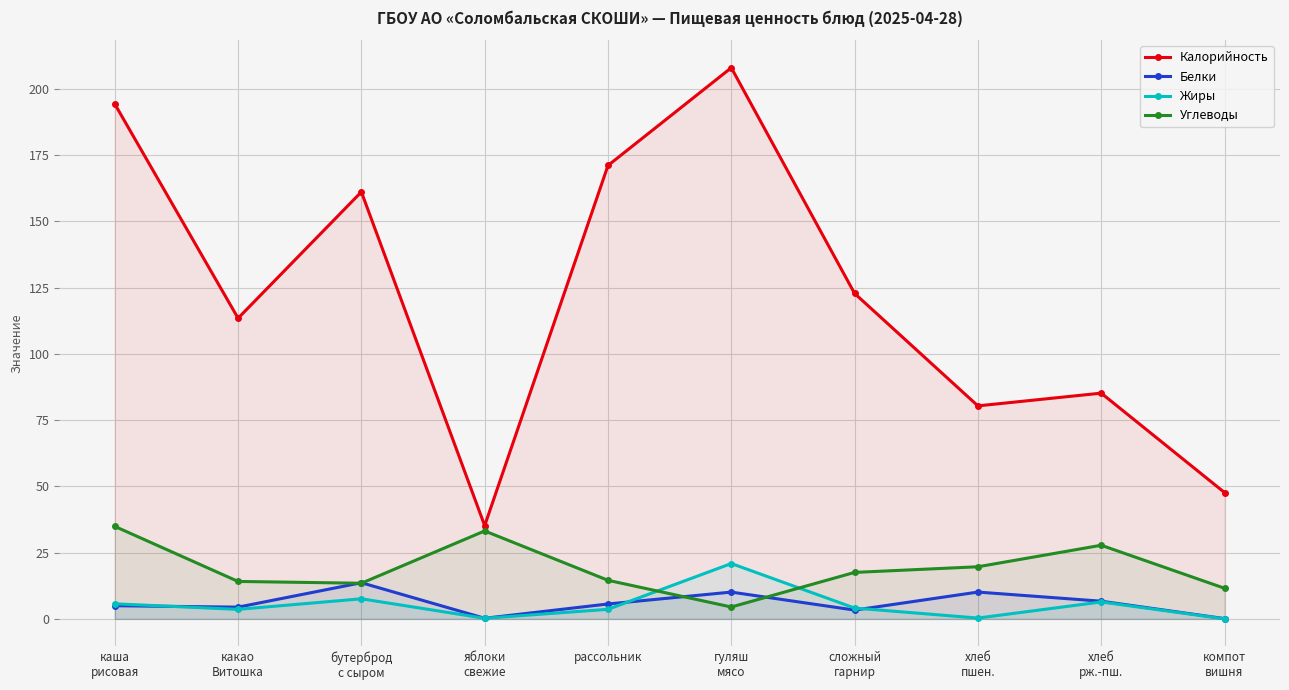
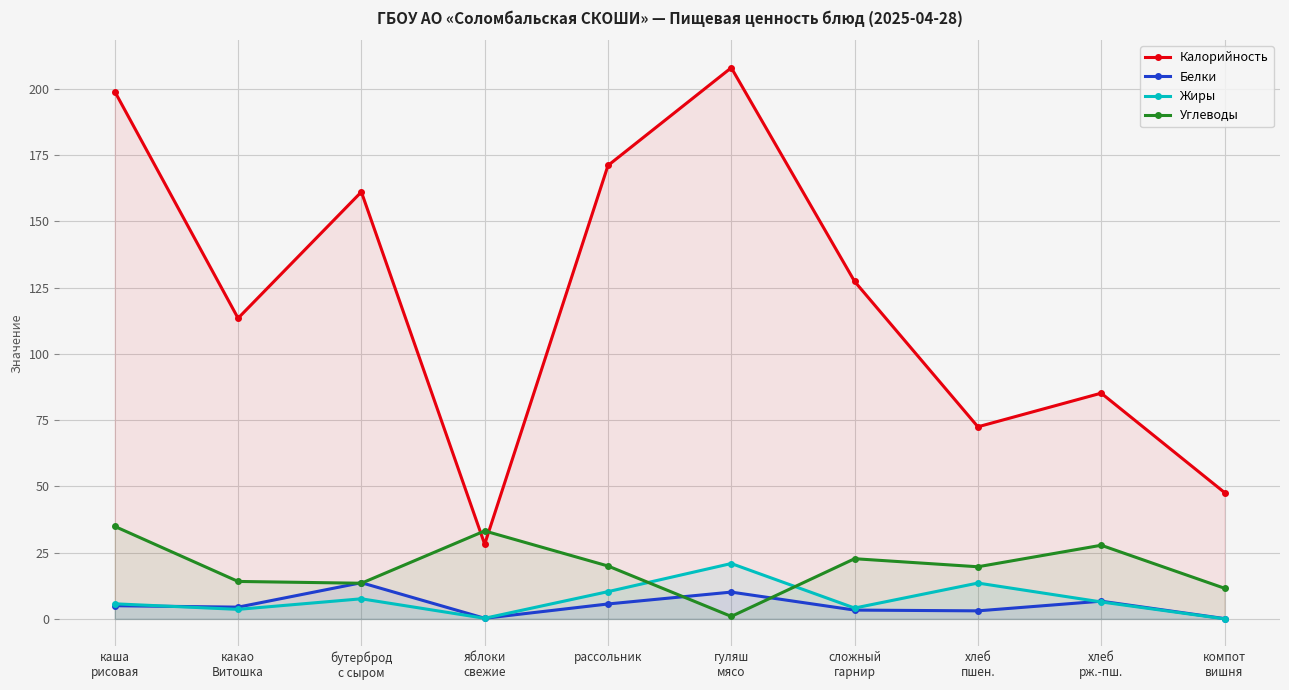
Калорийность, каша рисовая: 194 -> 199
Калорийность, яблоки свежие: 35 -> 28
Жиры, рассольник: 4 -> 10
Углеводы, рассольник: 15 -> 20
Углеводы, гуляш мясо: 4 -> 1
Калорийность, сложный гарнир: 123 -> 127
Углеводы, сложный гарнир: 18 -> 23
Калорийность, хлеб пшен.: 80 -> 73
Белки, хлеб пшен.: 10 -> 3
Жиры, хлеб пшен.: 0 -> 14
